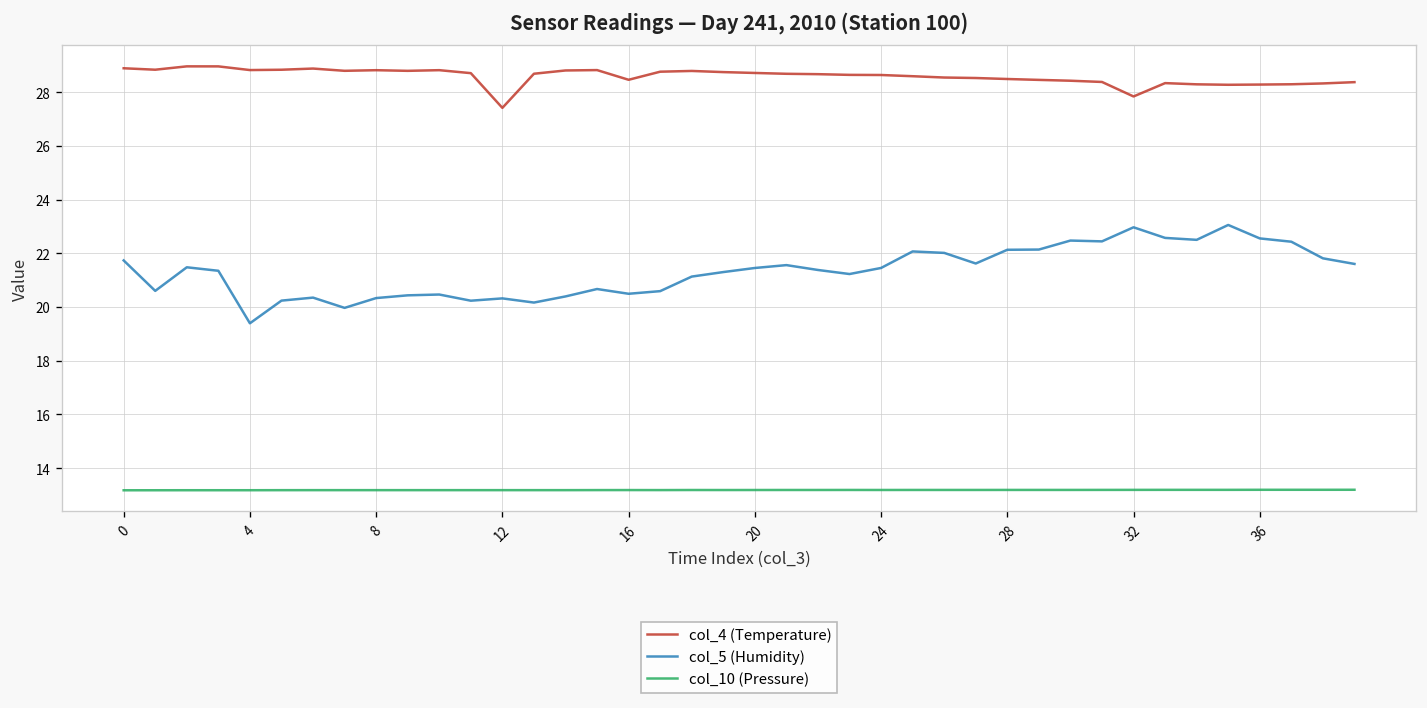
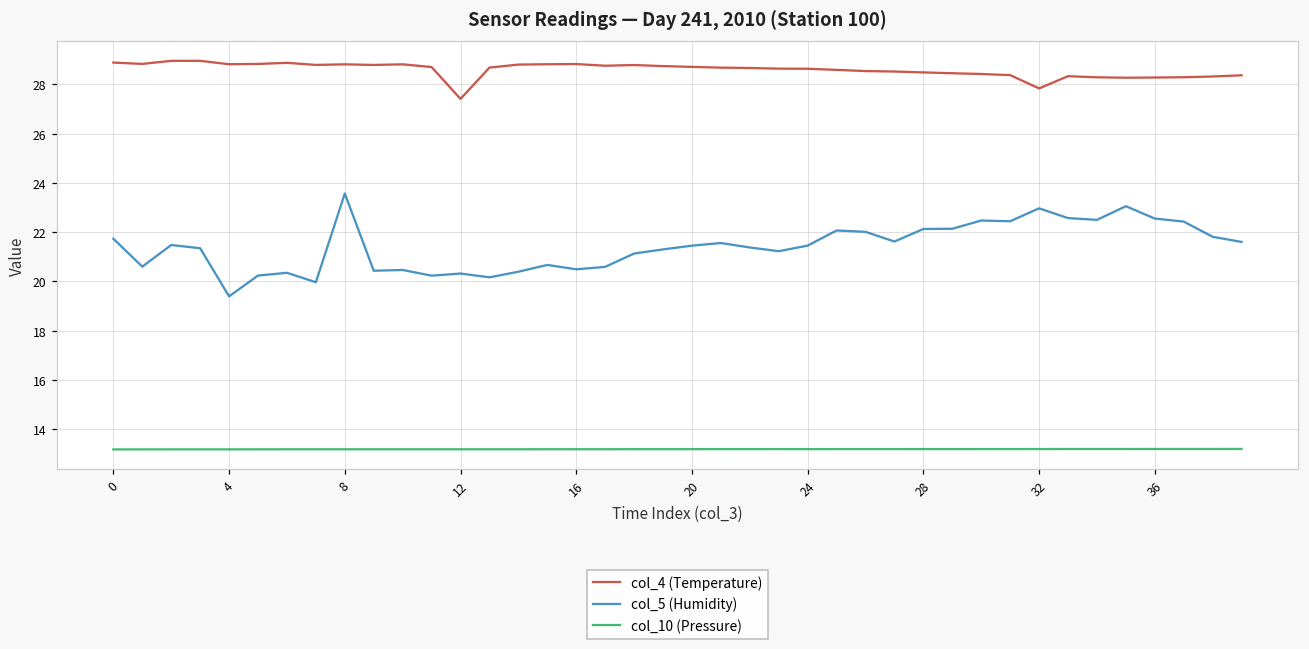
col_5 (Humidity), 8: 20.3 -> 23.6
col_4 (Temperature), 16: 28.5 -> 28.8
